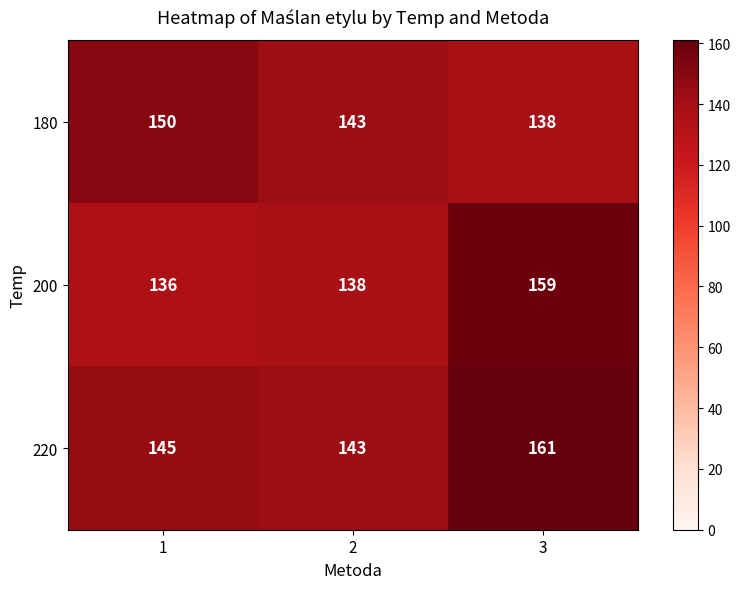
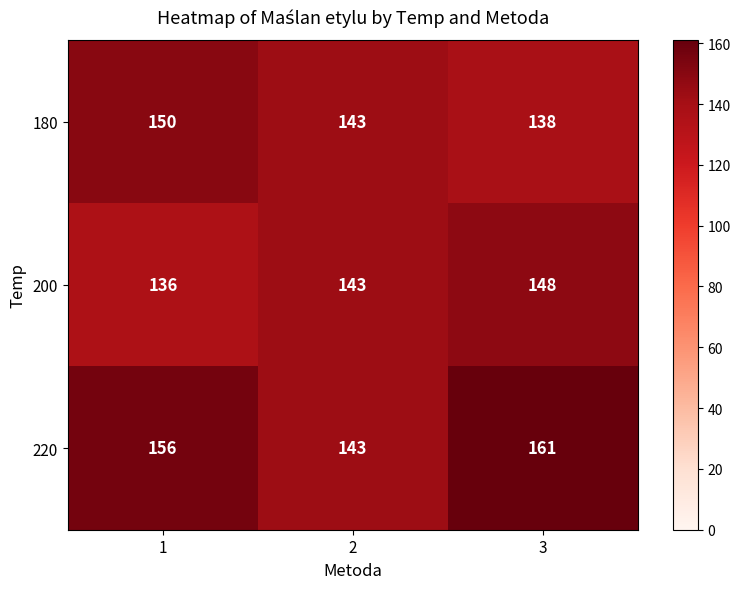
200, 2: 138 -> 143
200, 3: 159 -> 148
220, 1: 145 -> 156
